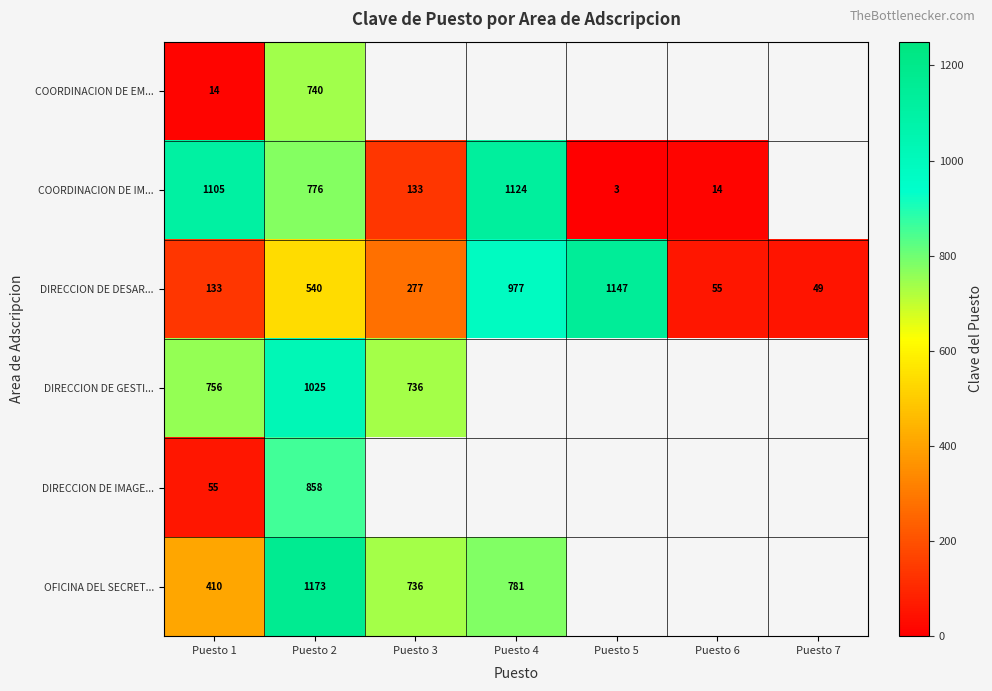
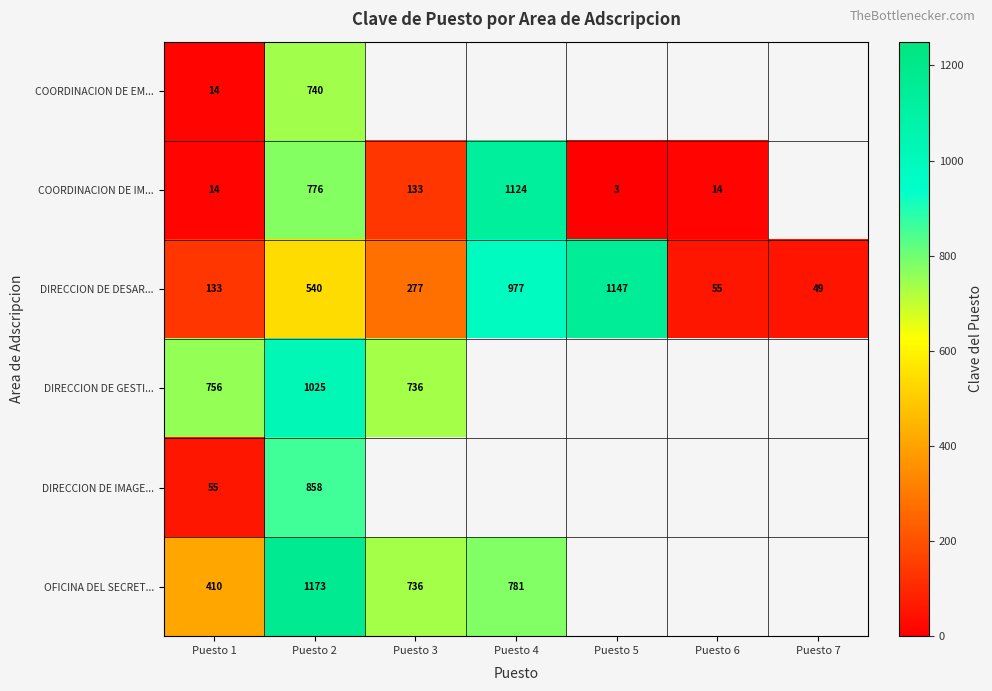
COORDINACION DE IM..., Puesto 1: 1105 -> 14
